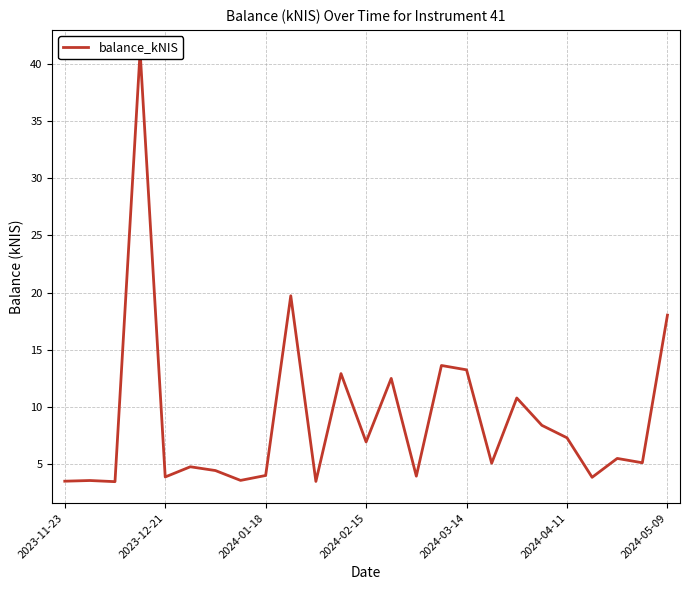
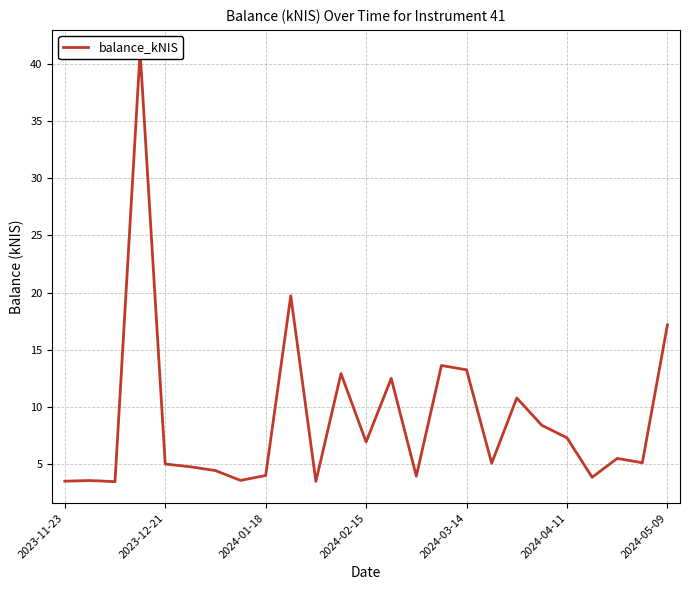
2023-12-21: 3.9 -> 5.0
2024-05-09: 18.0 -> 17.2
